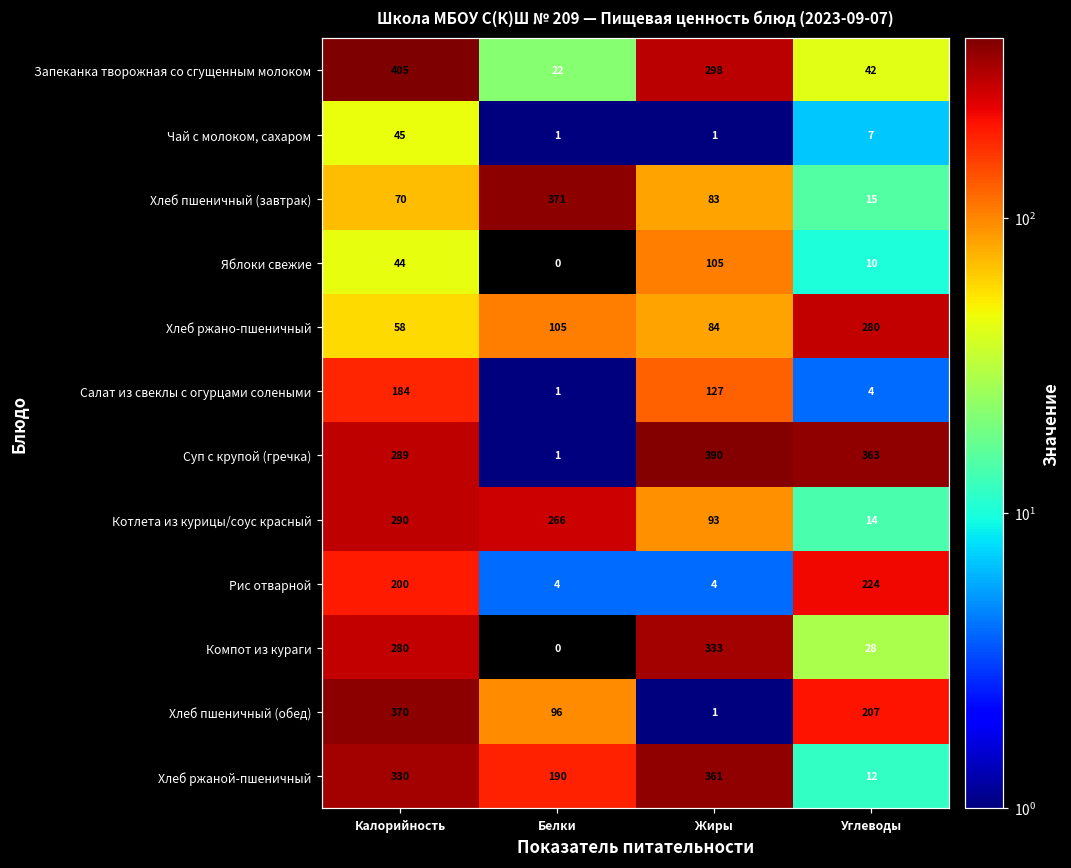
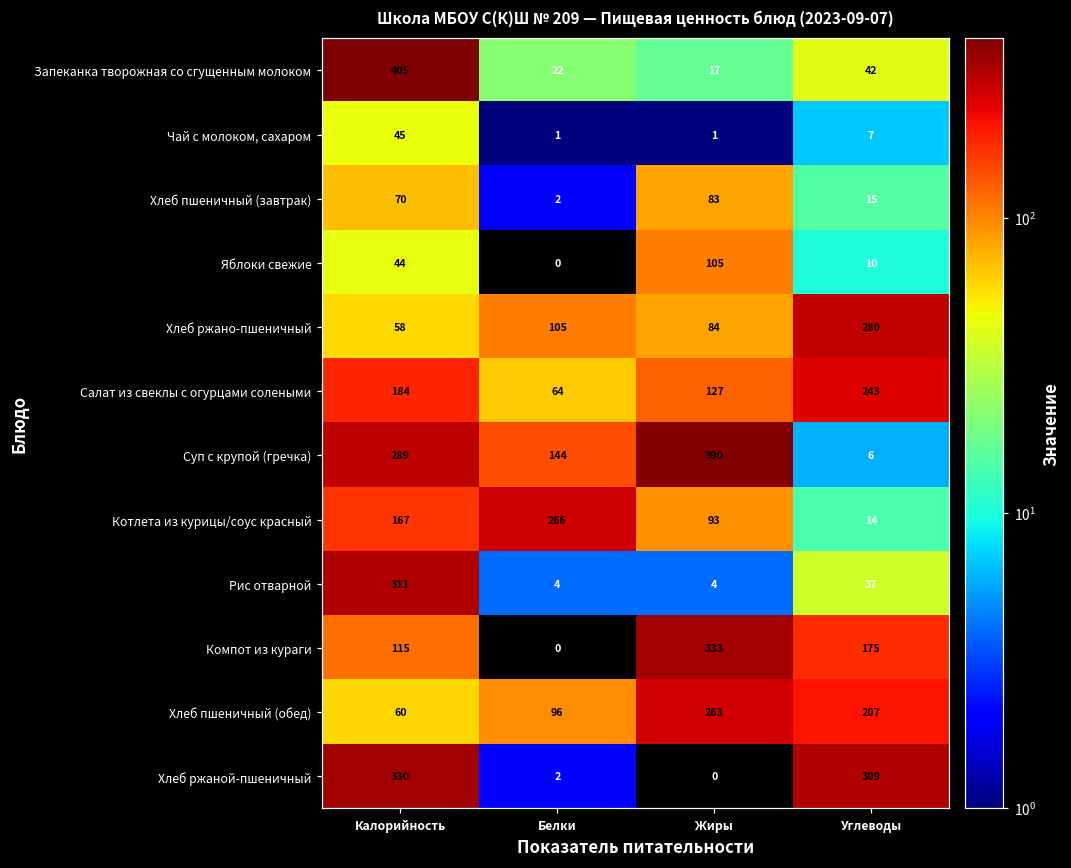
Запеканка творожная со сгущенным молоком, Жиры: 298 -> 17
Хлеб пшеничный (завтрак), Белки: 371 -> 2
Салат из свеклы с огурцами солеными, Белки: 1 -> 64
Салат из свеклы с огурцами солеными, Углеводы: 4 -> 243
Суп с крупой (гречка), Белки: 1 -> 144
Суп с крупой (гречка), Углеводы: 363 -> 6
Котлета из курицы/соус красный, Калорийность: 290 -> 167
Рис отварной, Калорийность: 200 -> 311
Рис отварной, Углеводы: 224 -> 37
Компот из кураги, Калорийность: 280 -> 115
Компот из кураги, Углеводы: 28 -> 175
Хлеб пшеничный (обед), Калорийность: 370 -> 60
Хлеб пшеничный (обед), Жиры: 1 -> 263
Хлеб ржаной-пшеничный, Белки: 190 -> 2
Хлеб ржаной-пшеничный, Жиры: 361 -> 0
Хлеб ржаной-пшеничный, Углеводы: 12 -> 309
